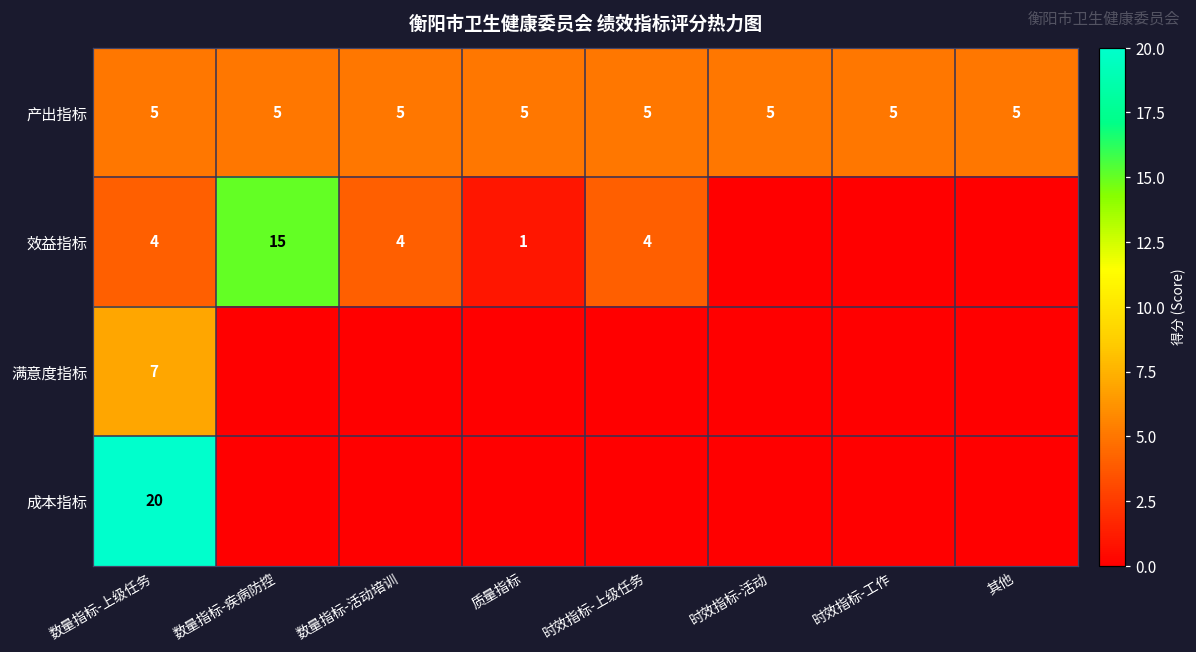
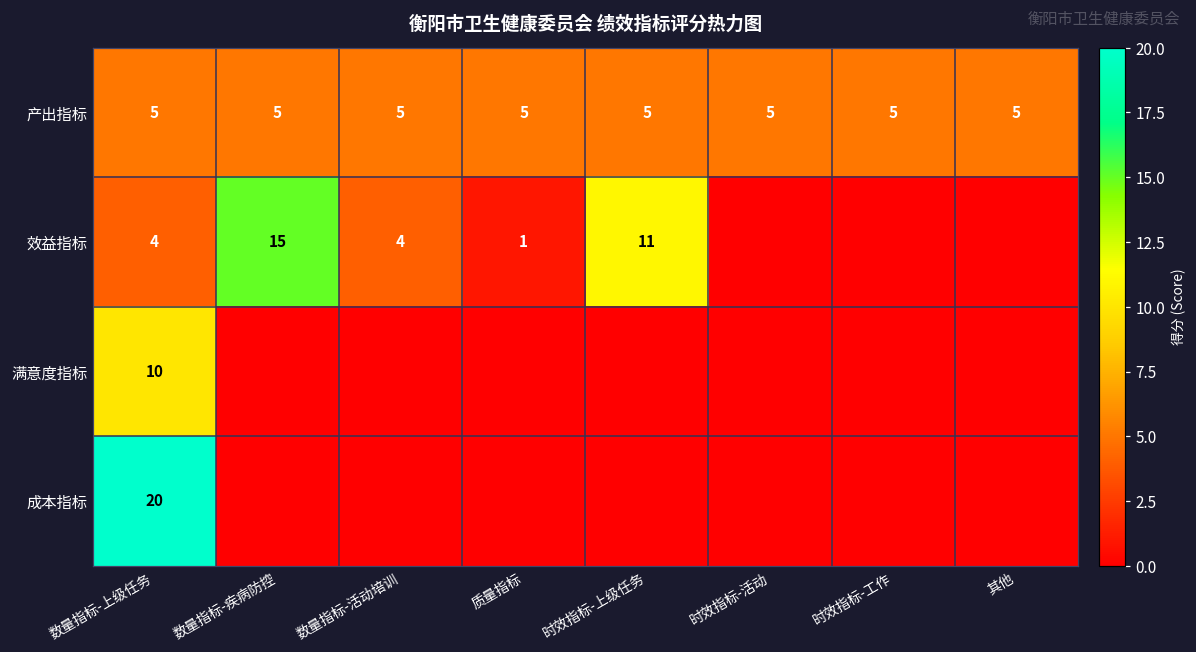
效益指标, 时效指标-上级任务: 4 -> 11
满意度指标, 数量指标-上级任务: 7 -> 10
